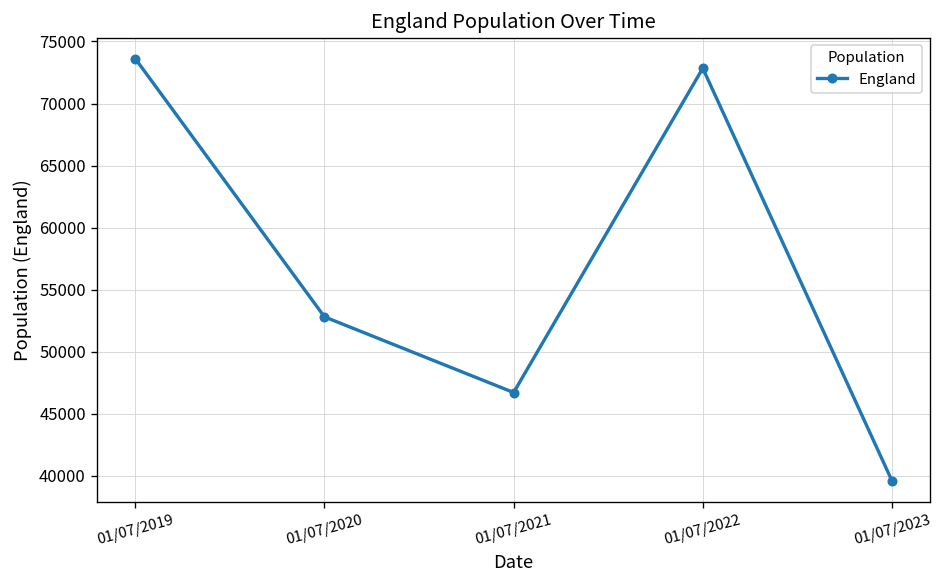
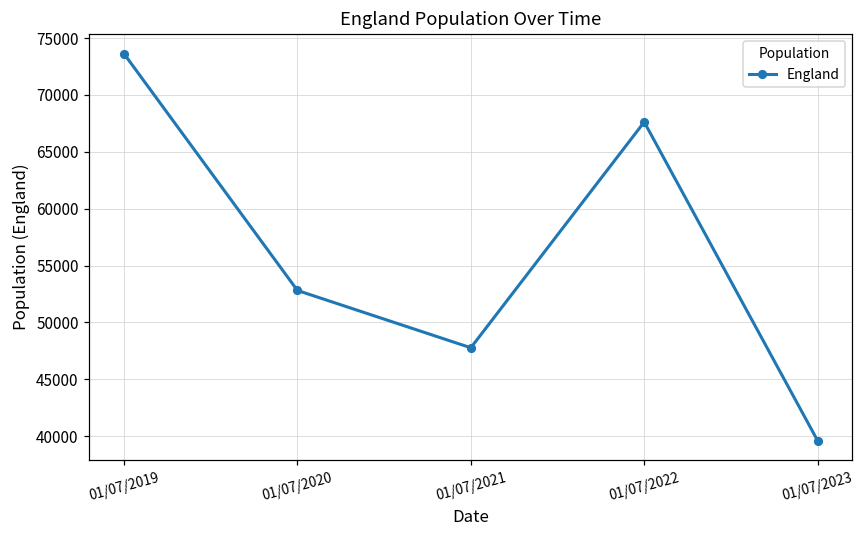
01/07/2021: 46700 -> 47800
01/07/2022: 72800 -> 67600
